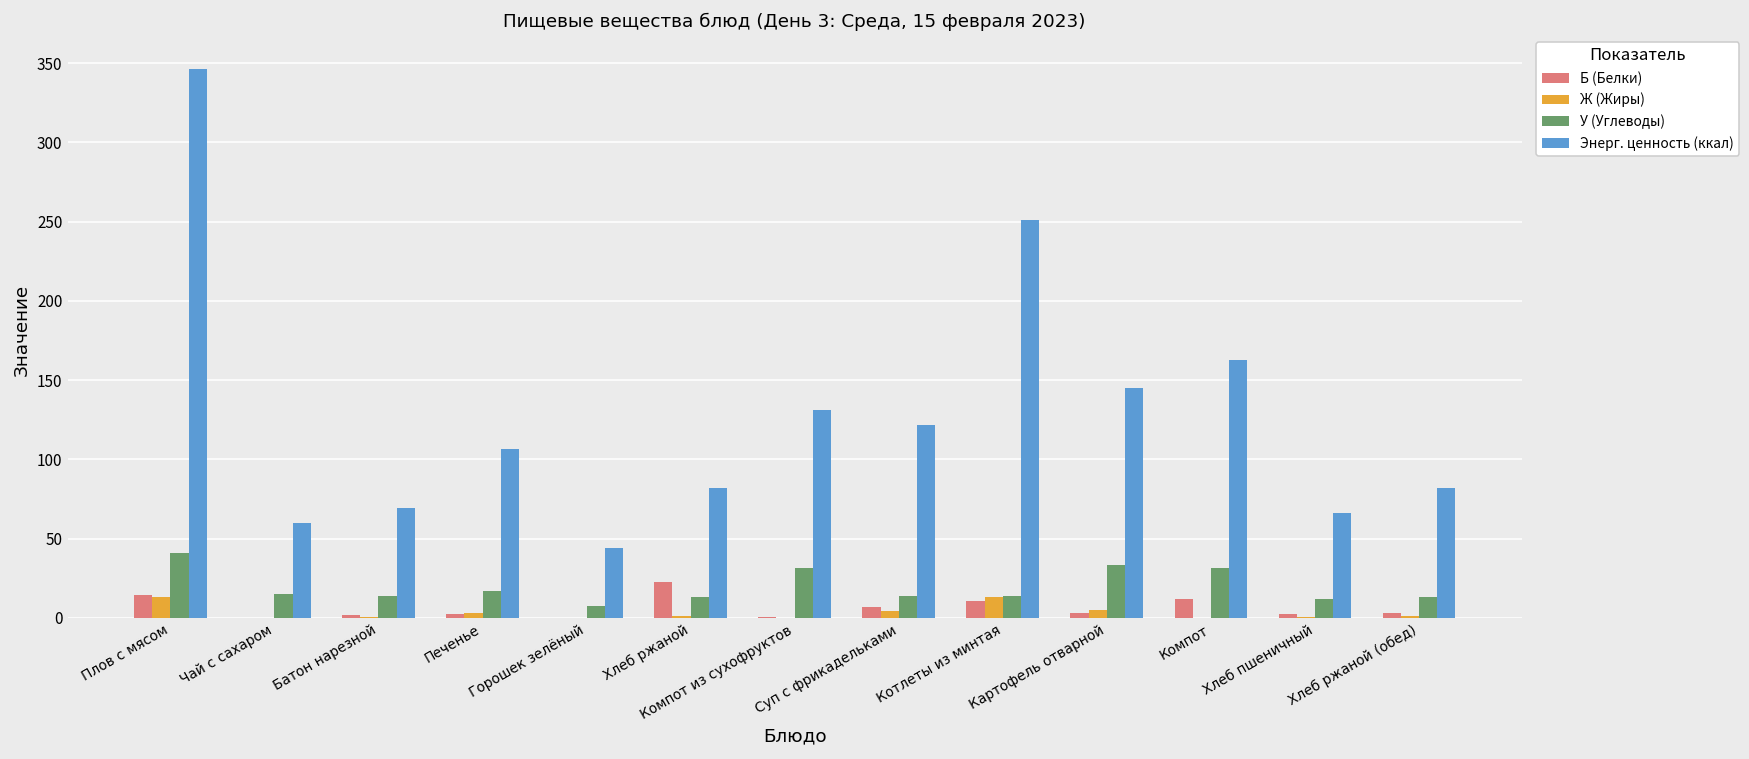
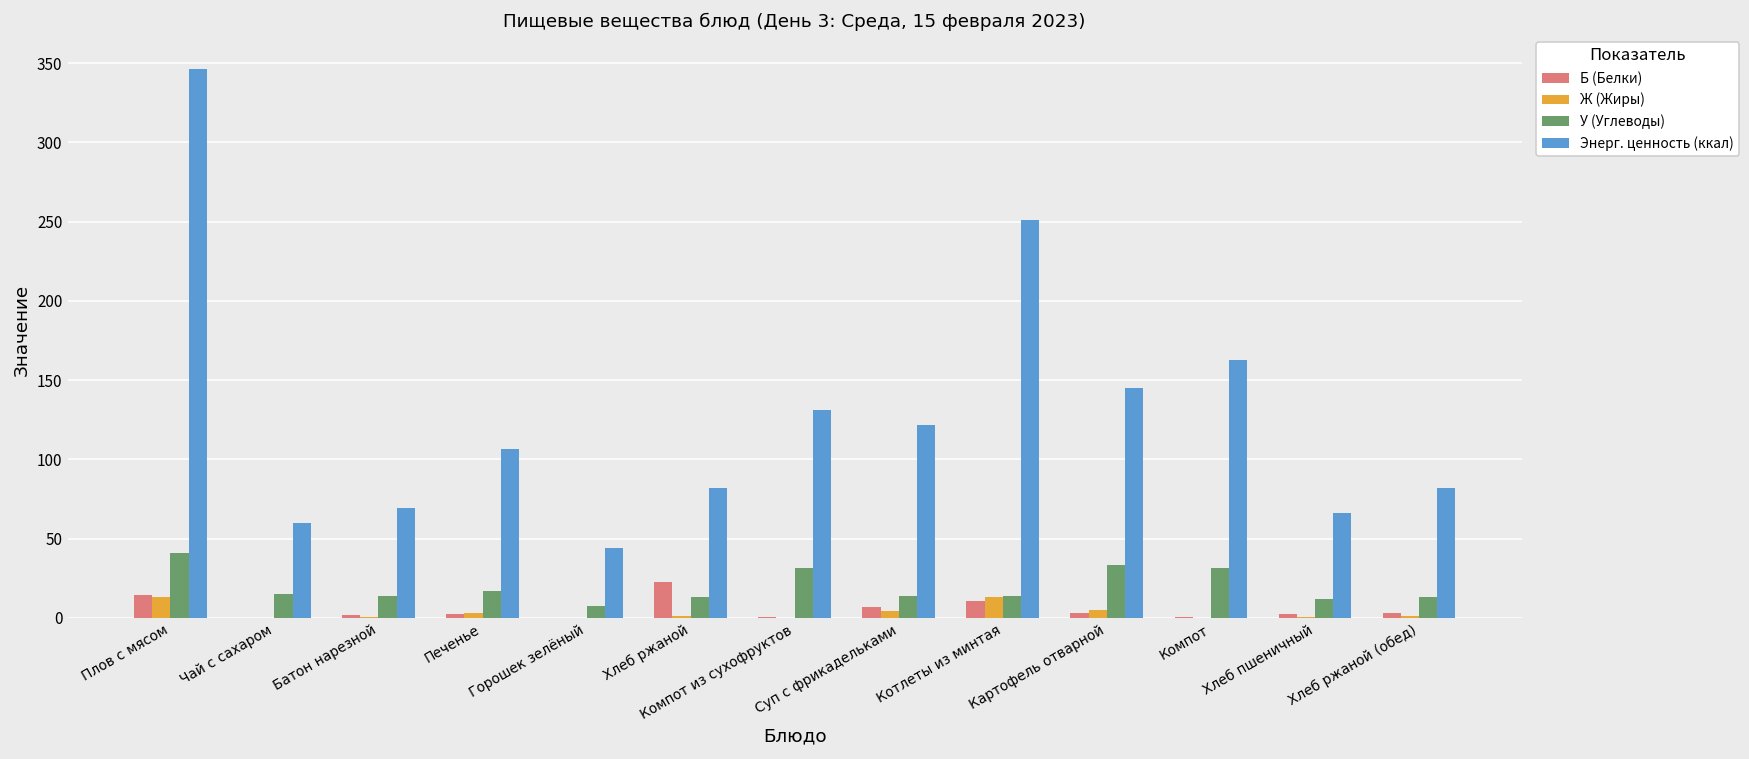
Б (Белки), Компот: 12 -> 1
